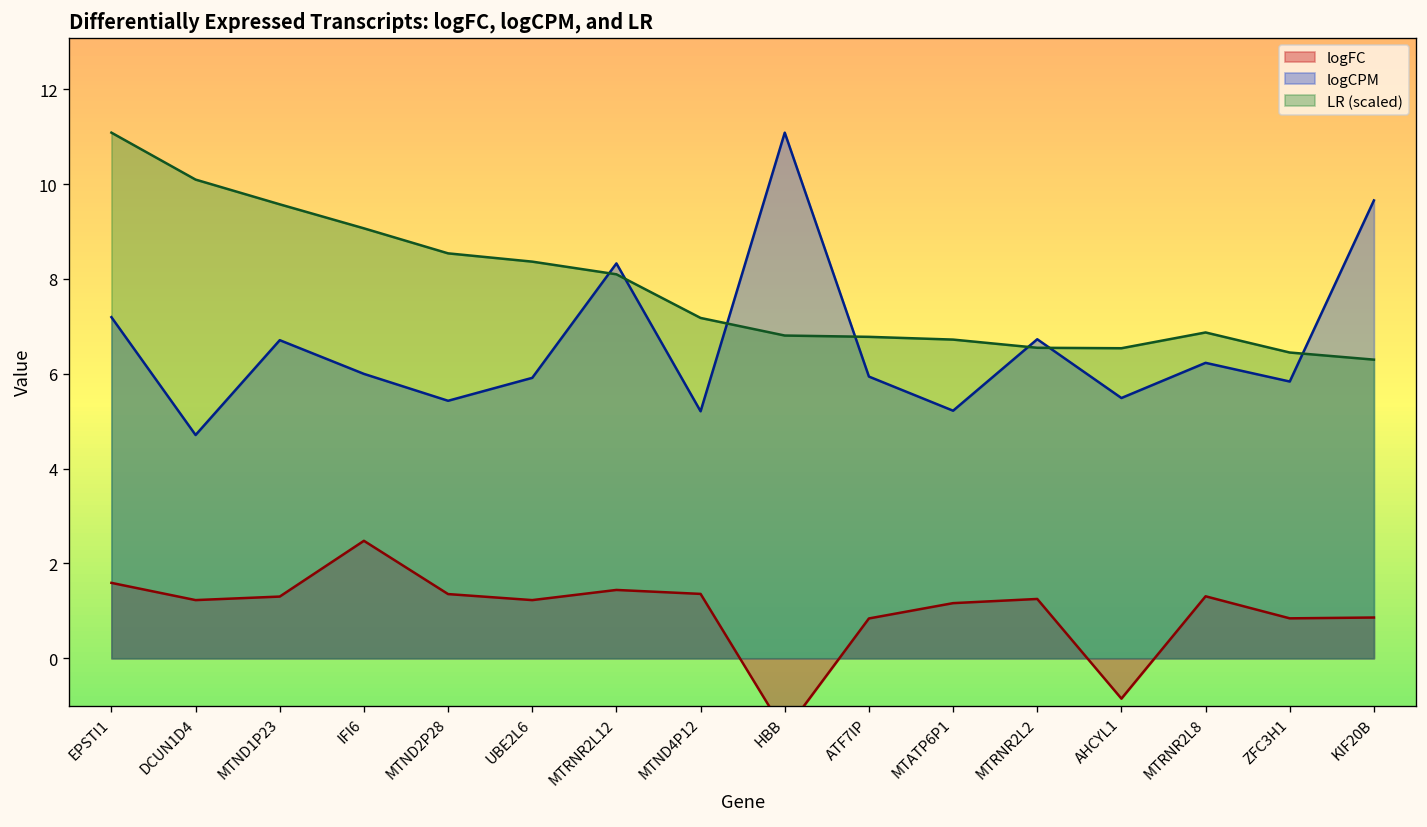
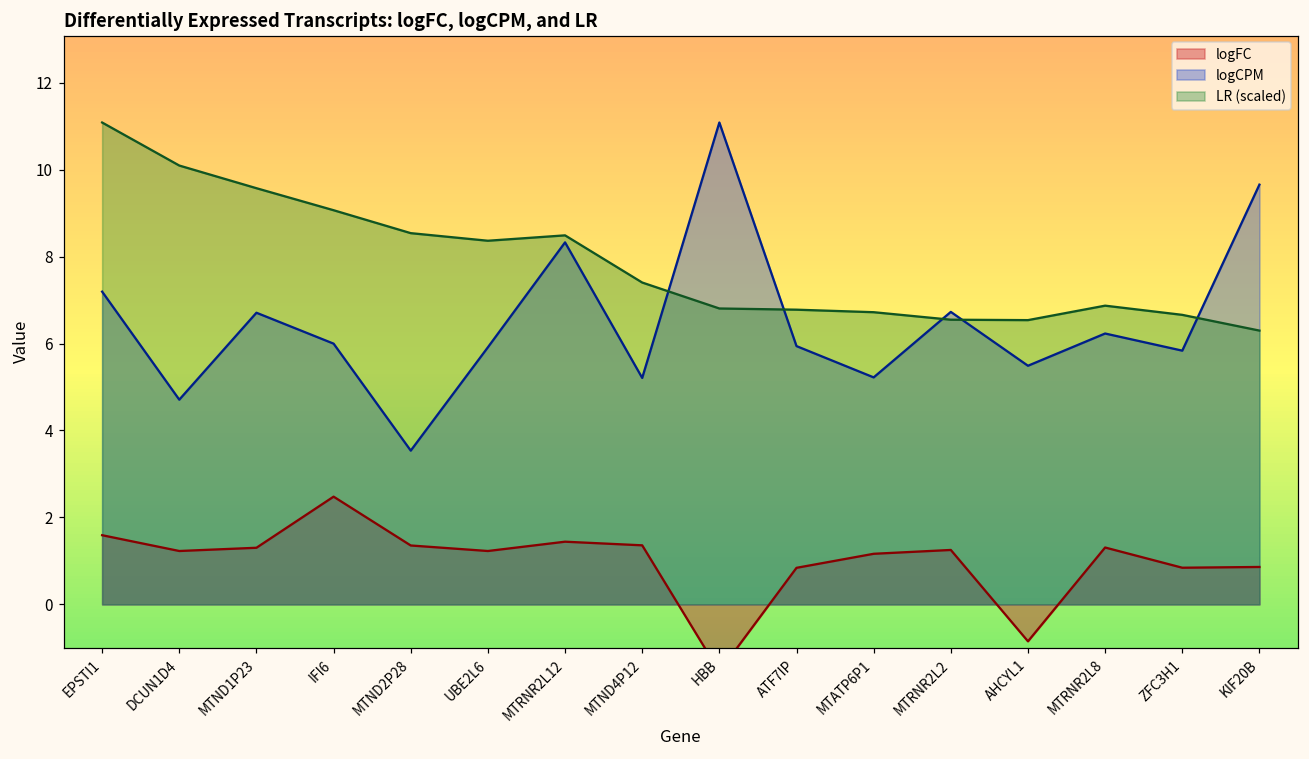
logCPM, MTND2P28: 5.4 -> 3.5
LR (scaled), MTRNR2L12: 8.1 -> 8.5
LR (scaled), MTND4P12: 7.2 -> 7.4
LR (scaled), ZFC3H1: 6.4 -> 6.7
